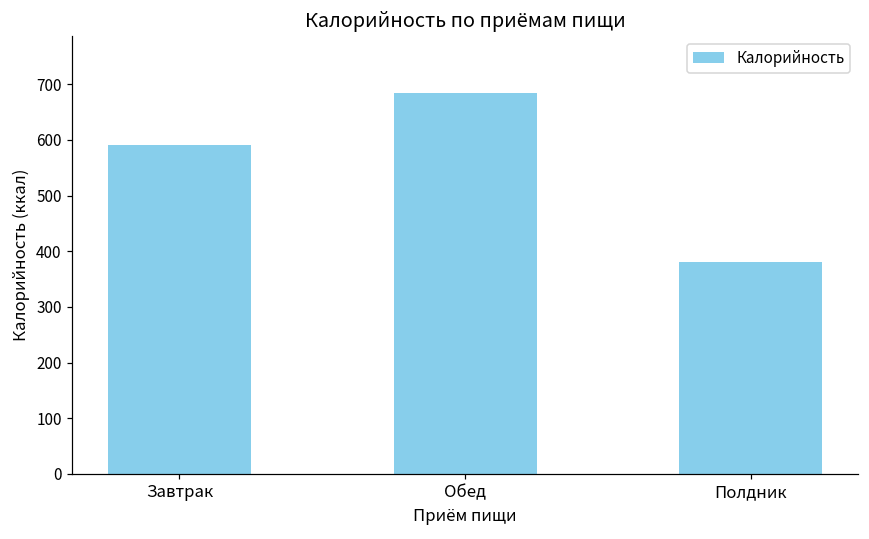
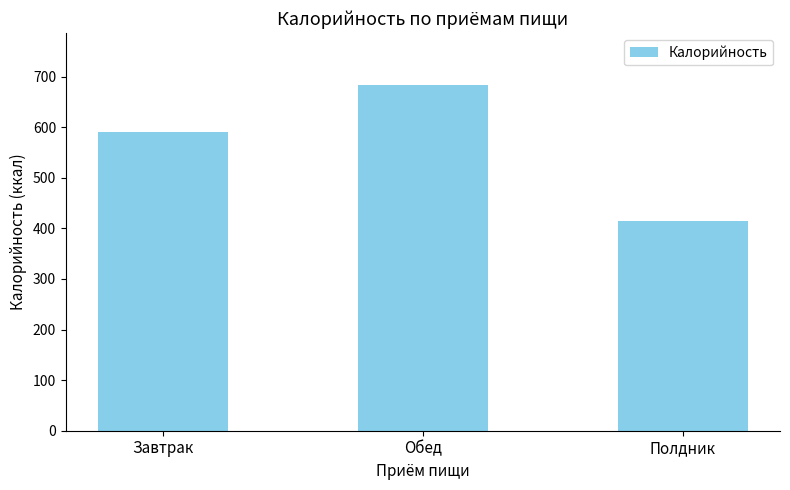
Полдник: 380 -> 420
